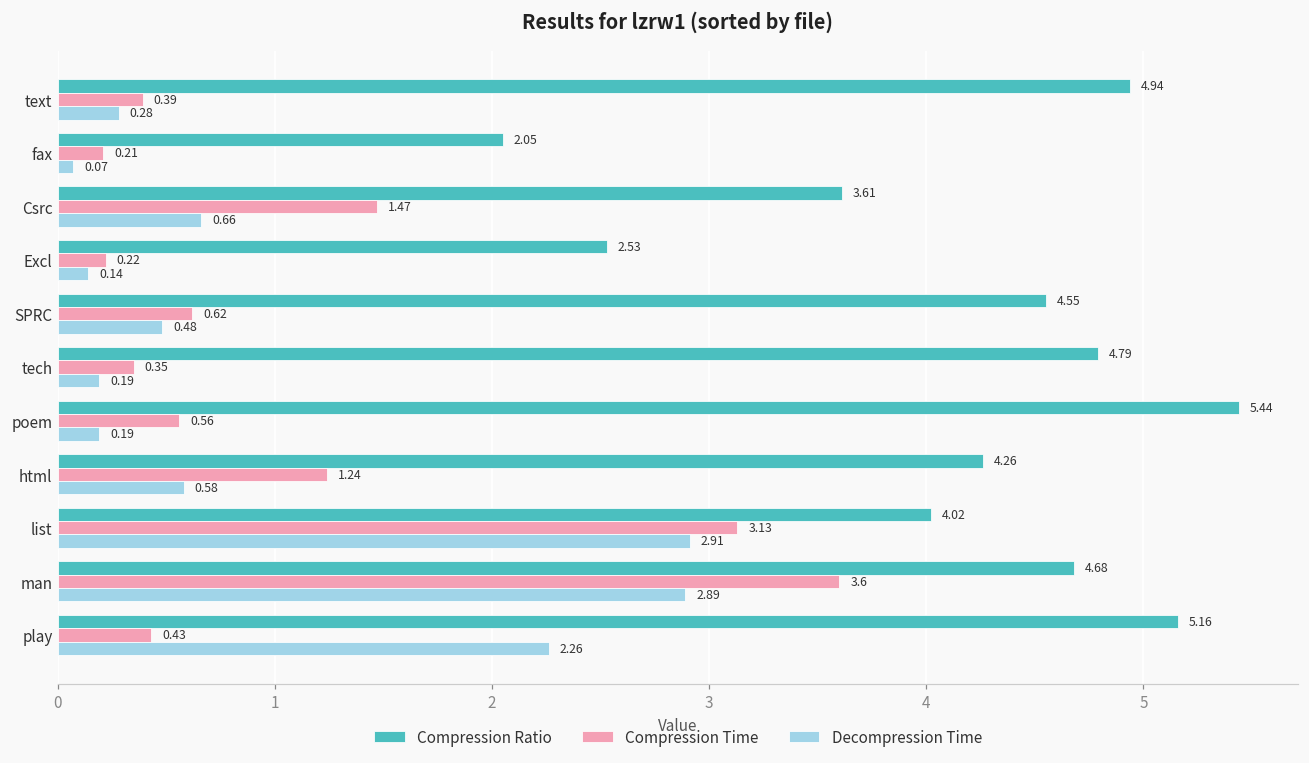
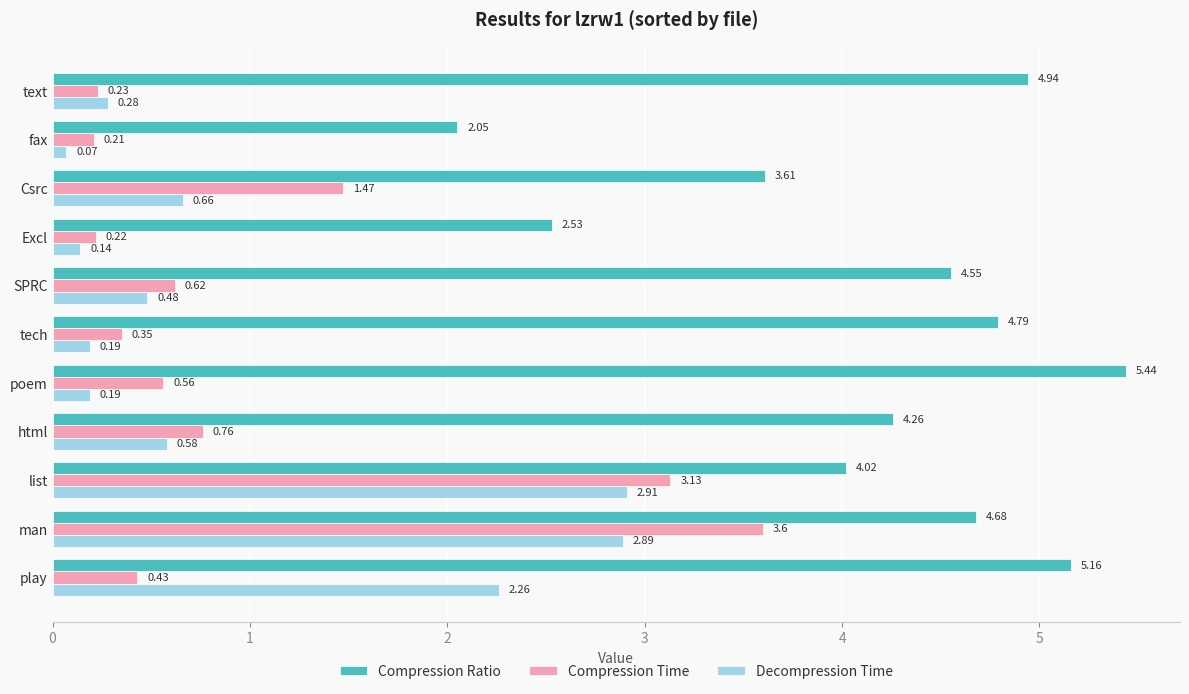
Compression Time, text: 0.39 -> 0.23
Compression Time, html: 1.24 -> 0.76
